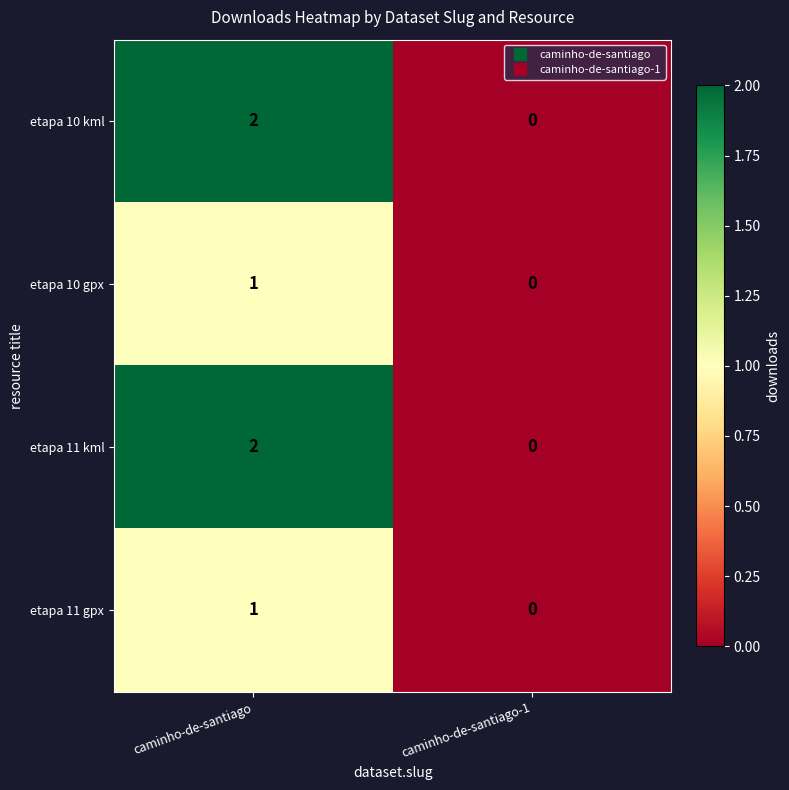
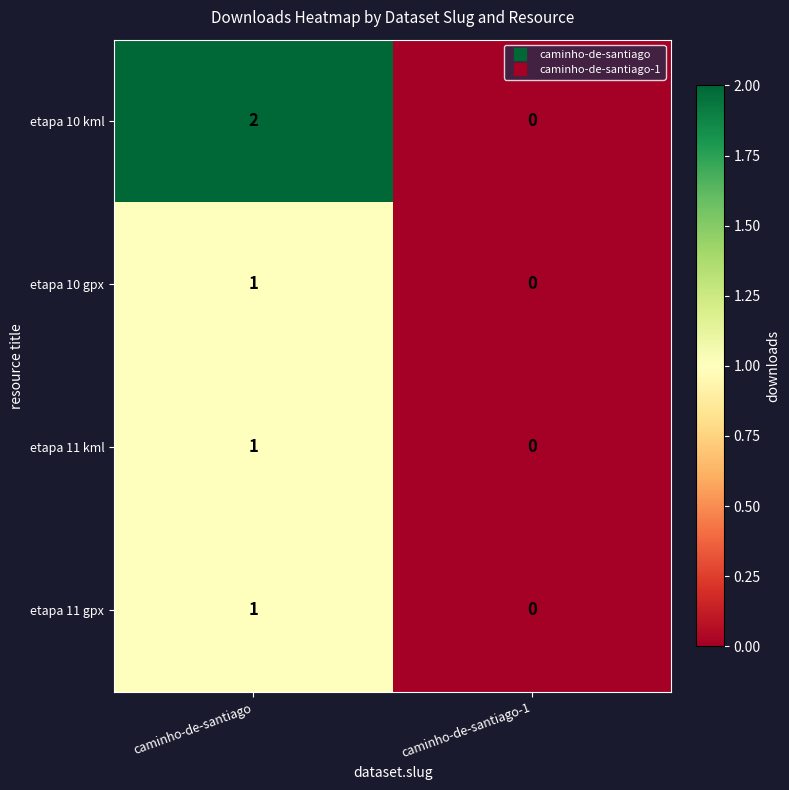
etapa 11 kml, caminho-de-santiago: 2 -> 1
